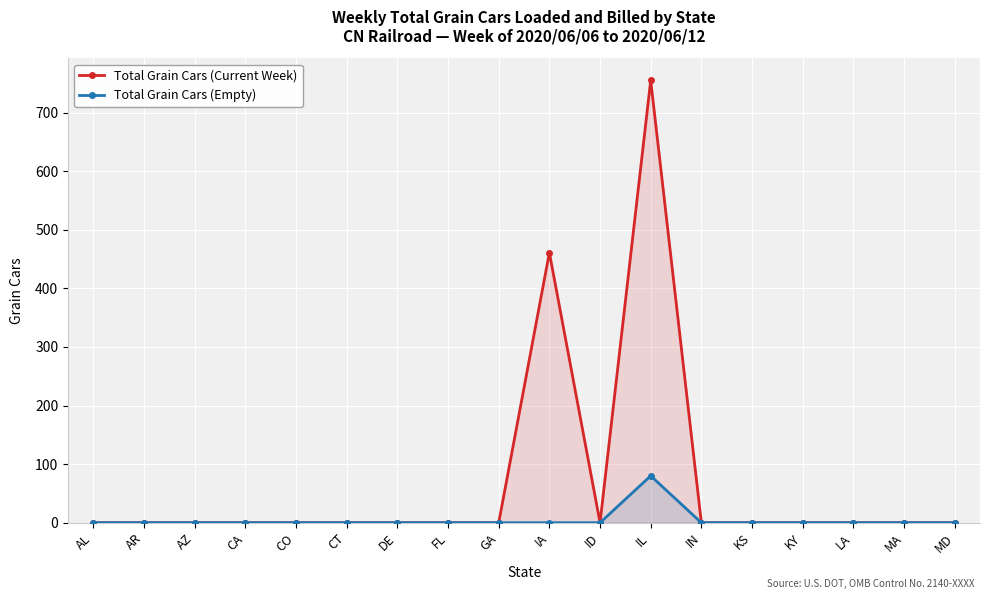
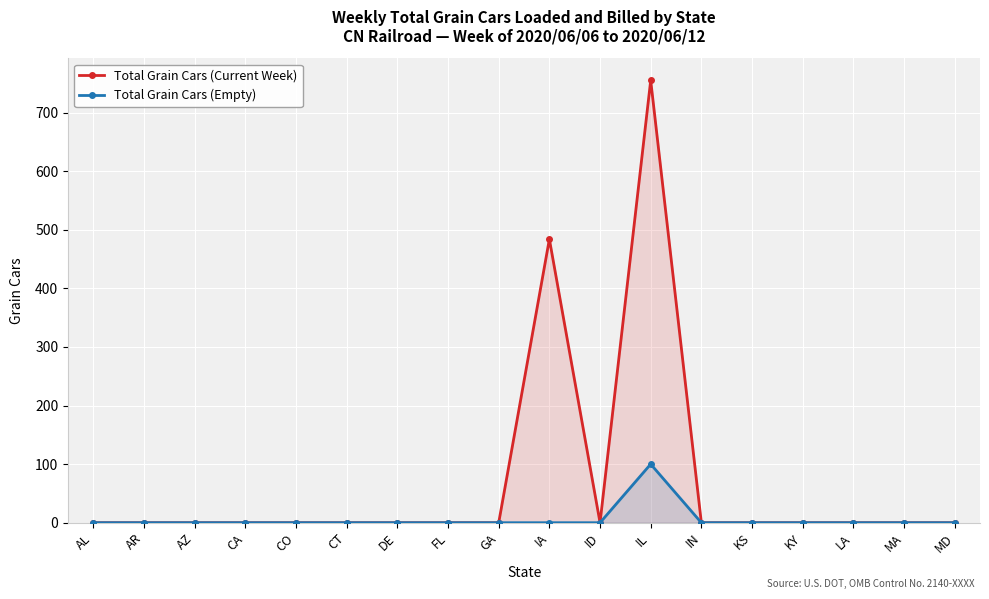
Total Grain Cars (Current Week), IA: 460 -> 480
Total Grain Cars (Empty), IL: 80 -> 100
